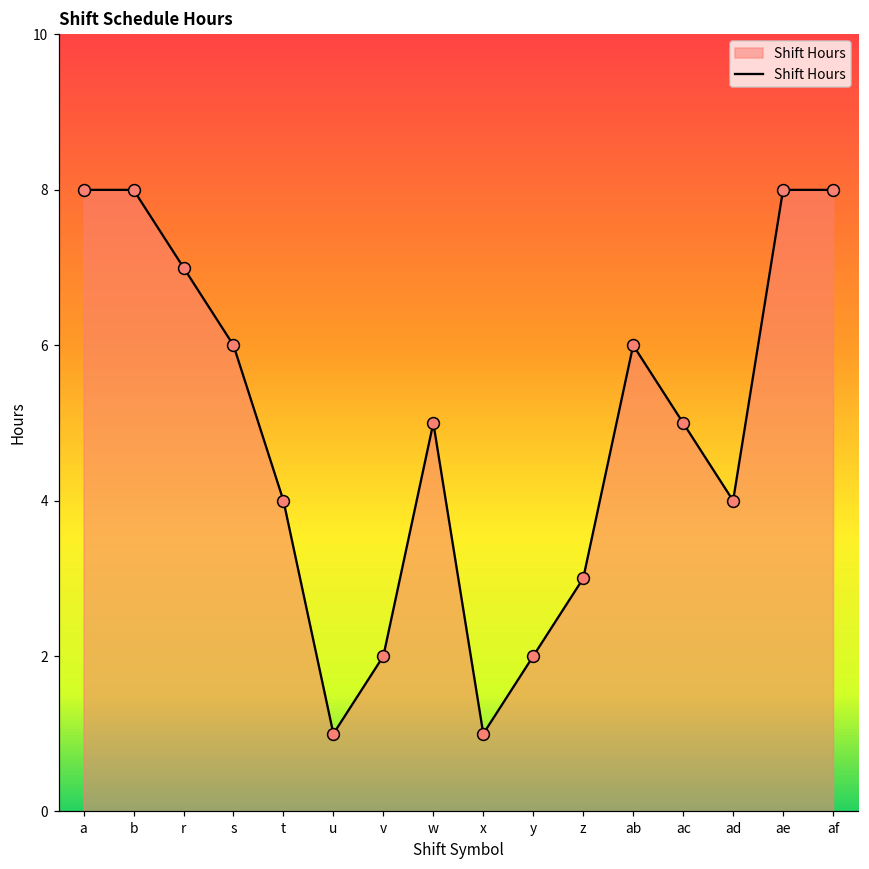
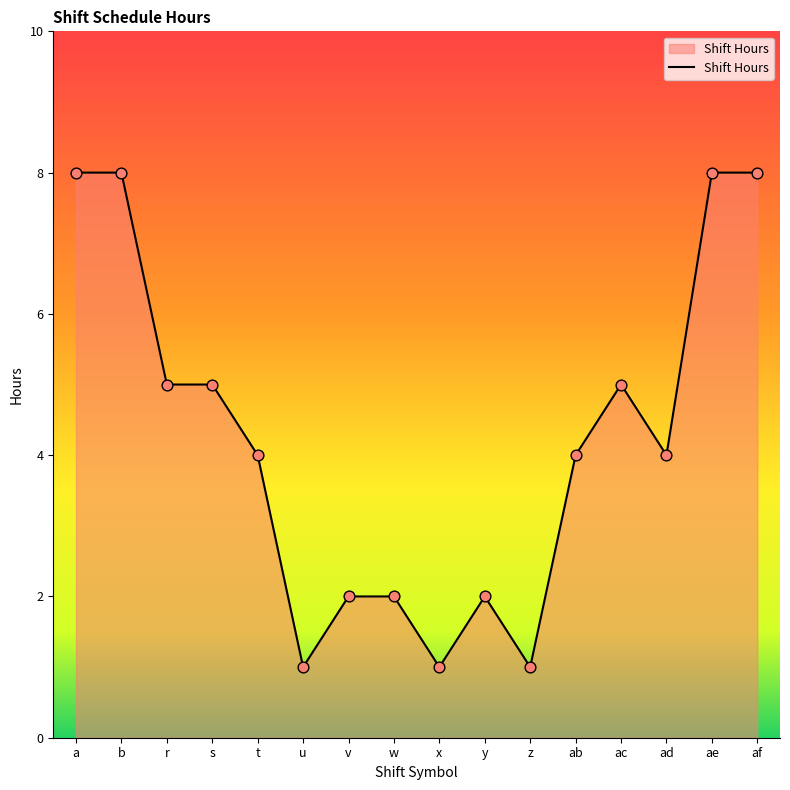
r: 7 -> 5
s: 6 -> 5
w: 5 -> 2
z: 3 -> 1
ab: 6 -> 4
